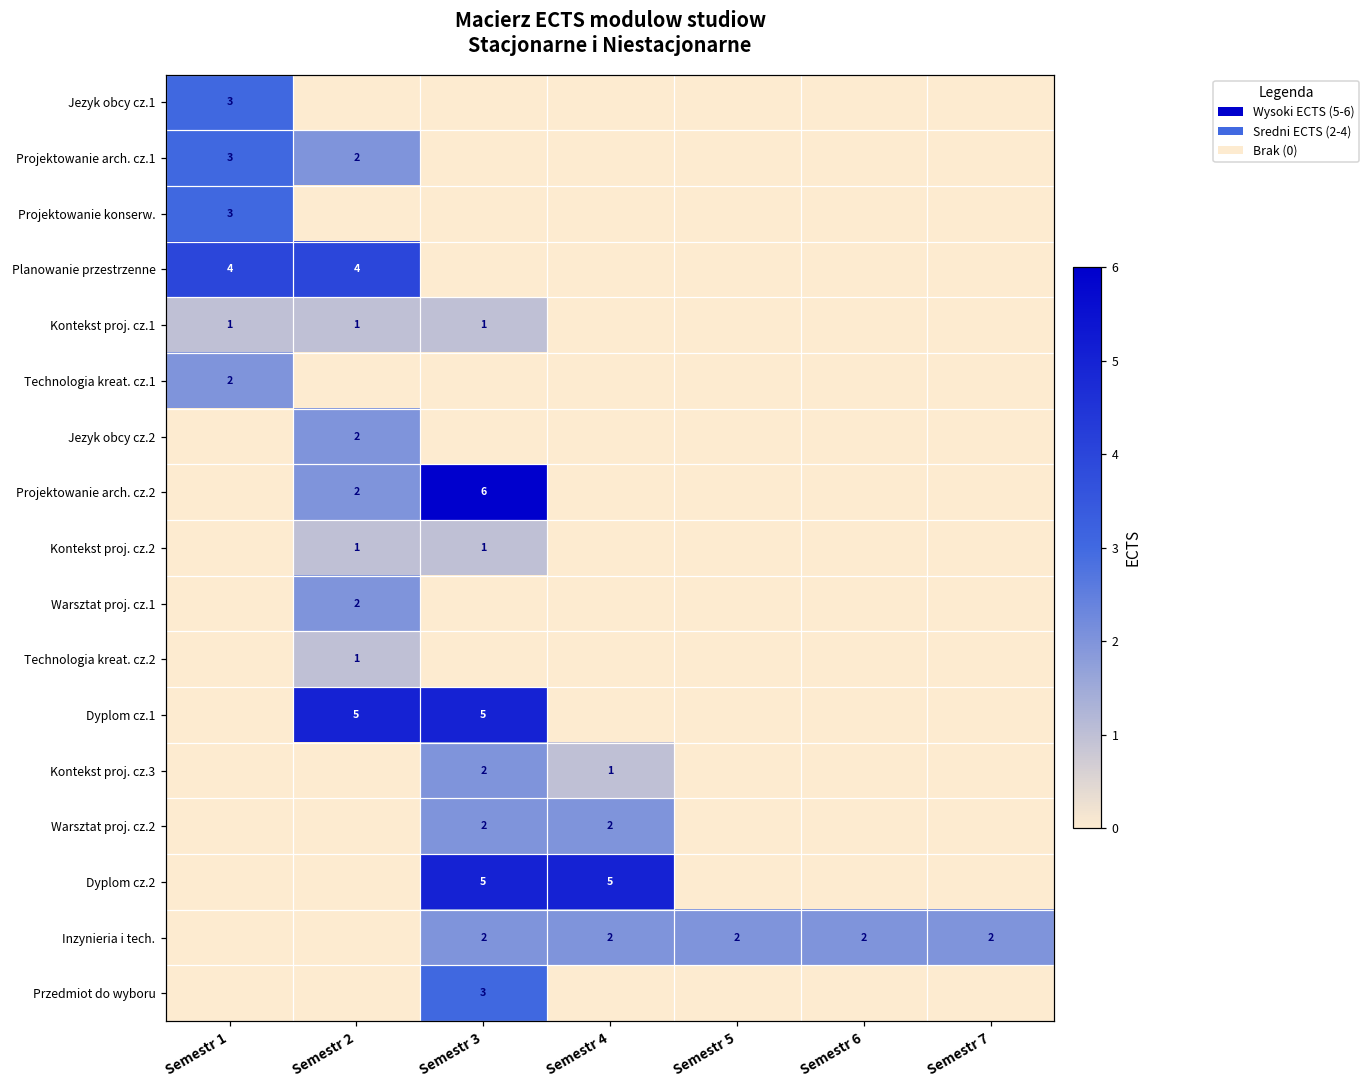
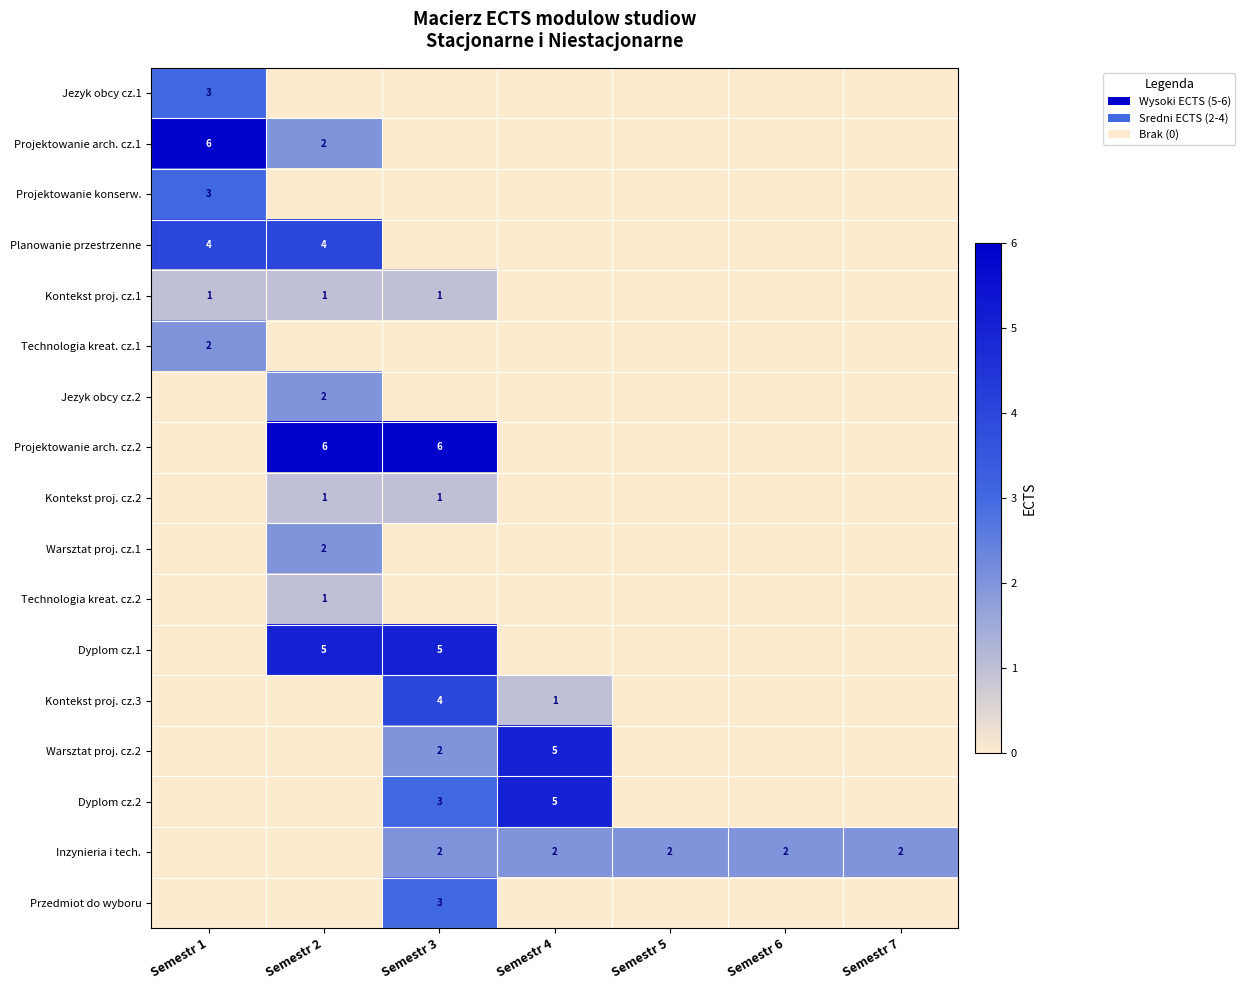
Projektowanie arch. cz.1, Semestr 1: 3 -> 6
Projektowanie arch. cz.2, Semestr 2: 2 -> 6
Kontekst proj. cz.3, Semestr 3: 2 -> 4
Warsztat proj. cz.2, Semestr 4: 2 -> 5
Dyplom cz.2, Semestr 3: 5 -> 3
